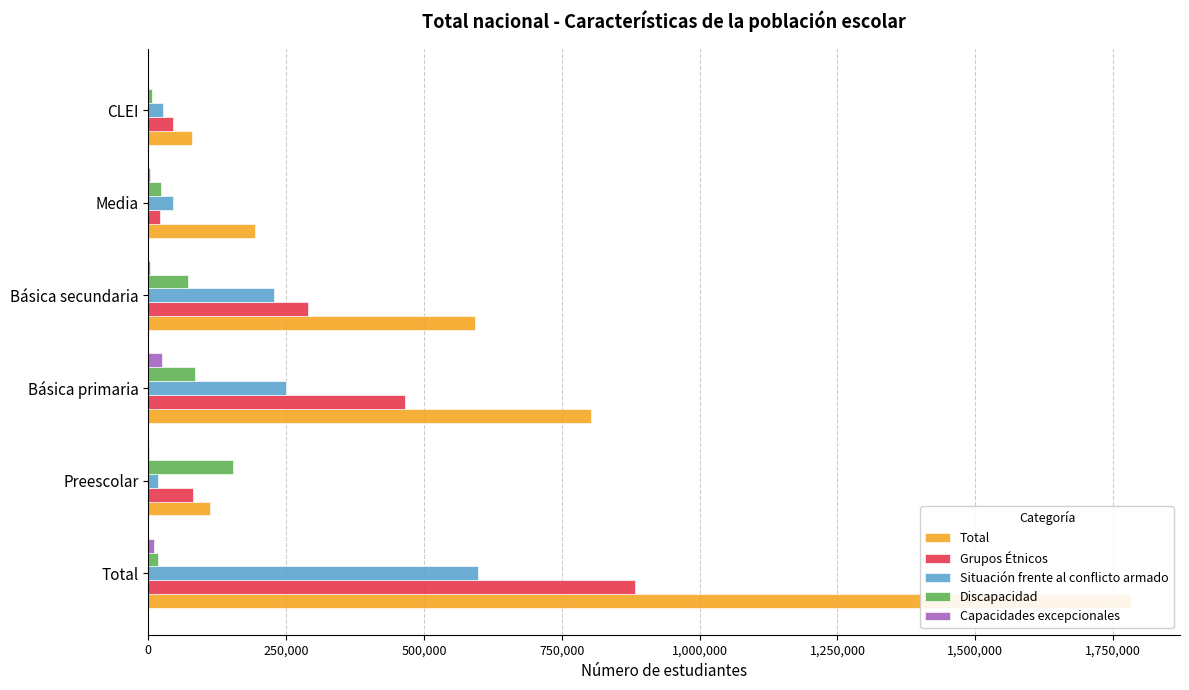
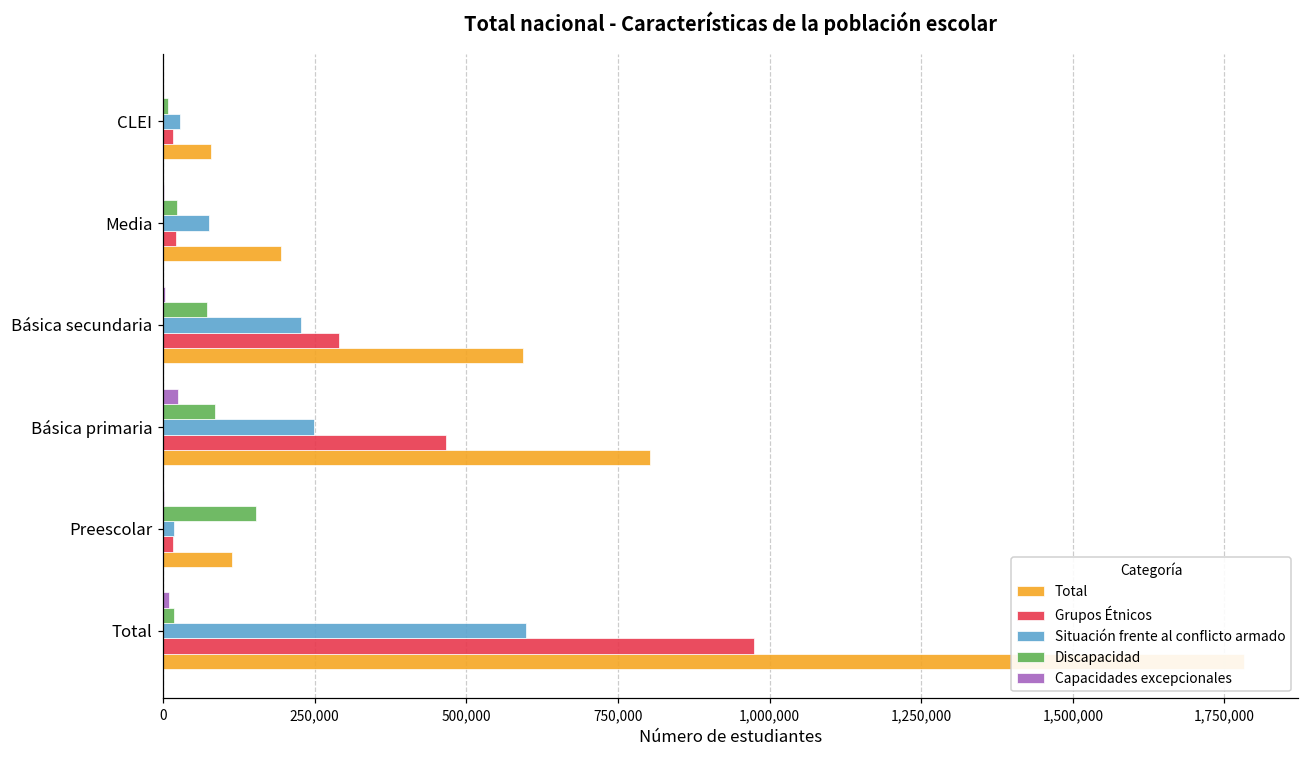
Grupos Étnicos, CLEI: 40,000 -> 20,000
Situación frente al conflicto armado, Media: 40,000 -> 80,000
Grupos Étnicos, Preescolar: 80,000 -> 20,000
Grupos Étnicos, Total: 880,000 -> 970,000
